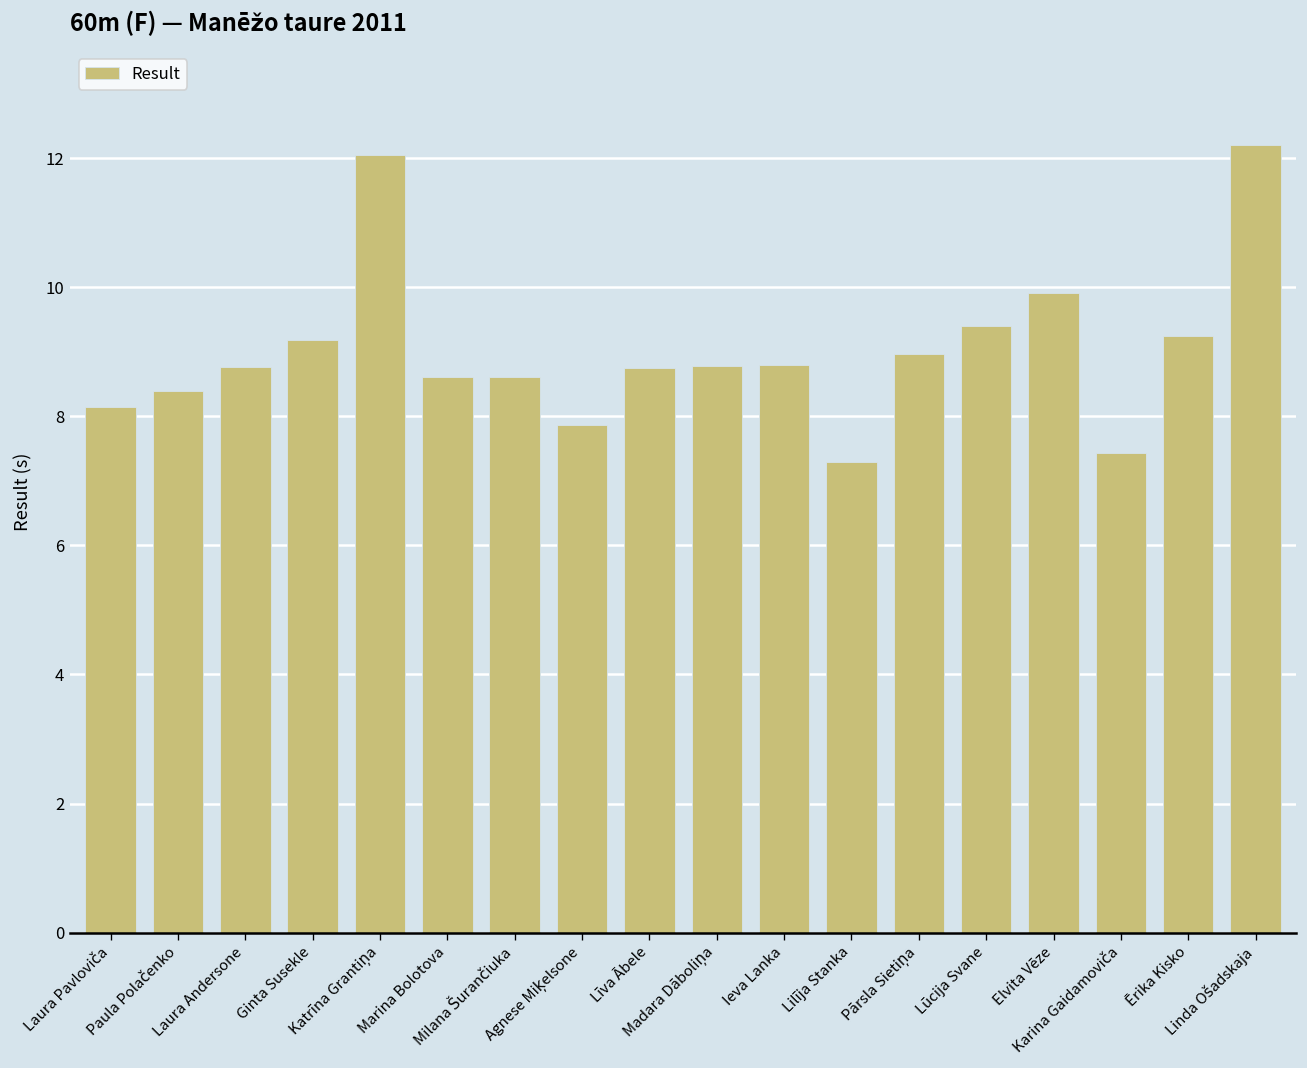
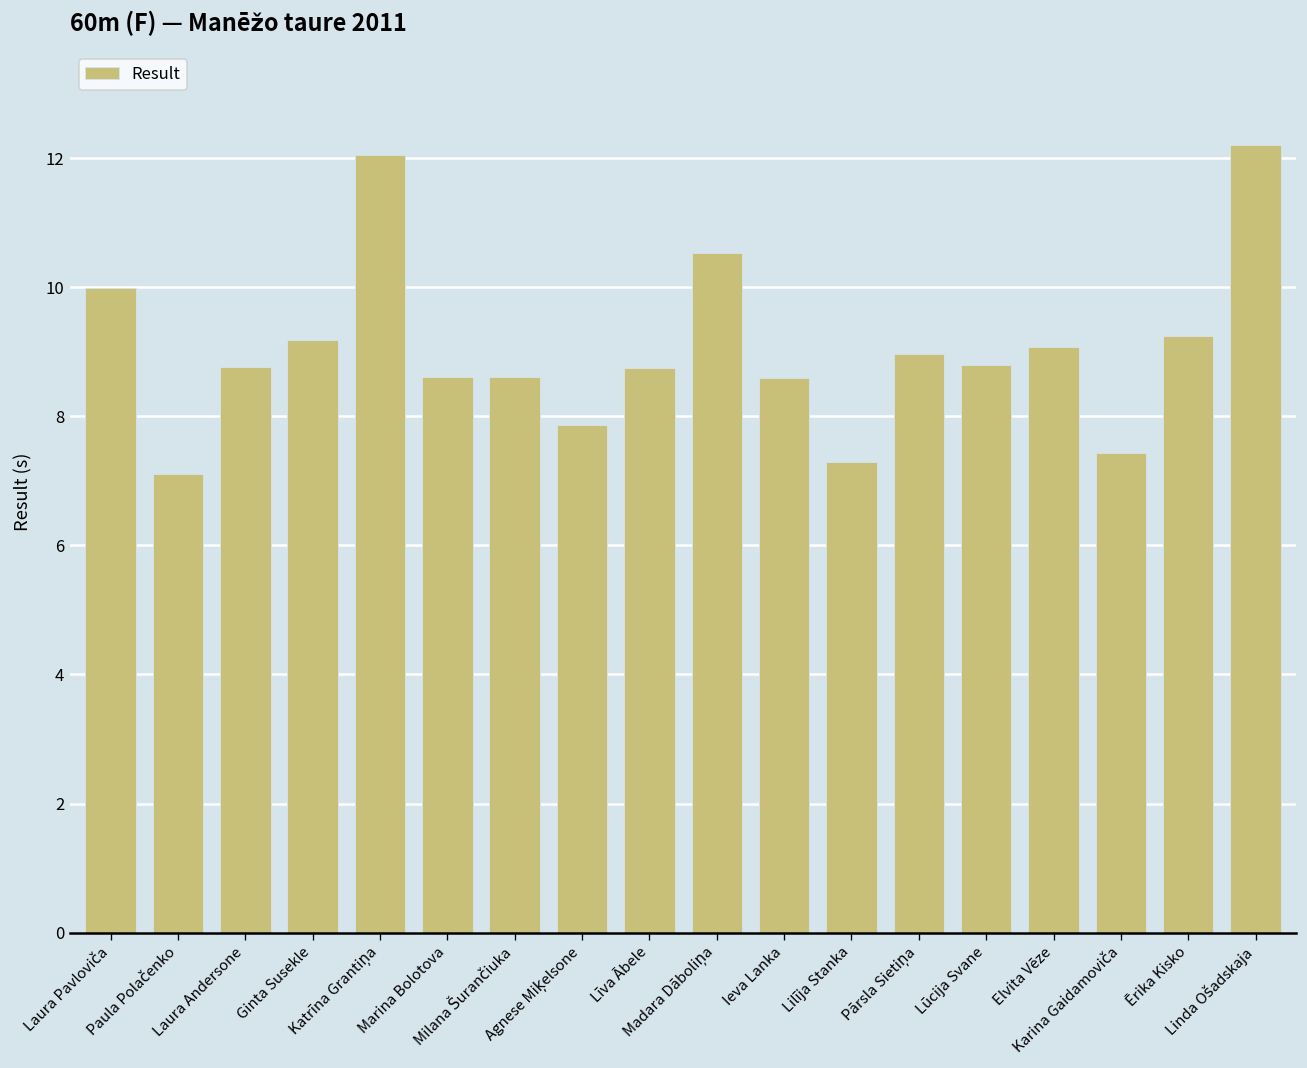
Laura Pavloviča: 8.1 -> 10.0
Paula Polačenko: 8.4 -> 7.1
Madara Dāboliņa: 8.8 -> 10.5
Ieva Lanka: 8.8 -> 8.6
Lūcija Svane: 9.4 -> 8.8
Elvita Vēze: 9.9 -> 9.1
